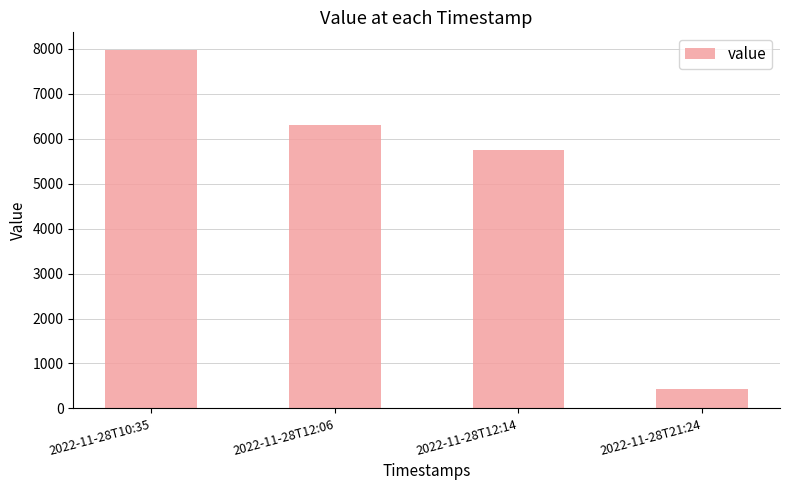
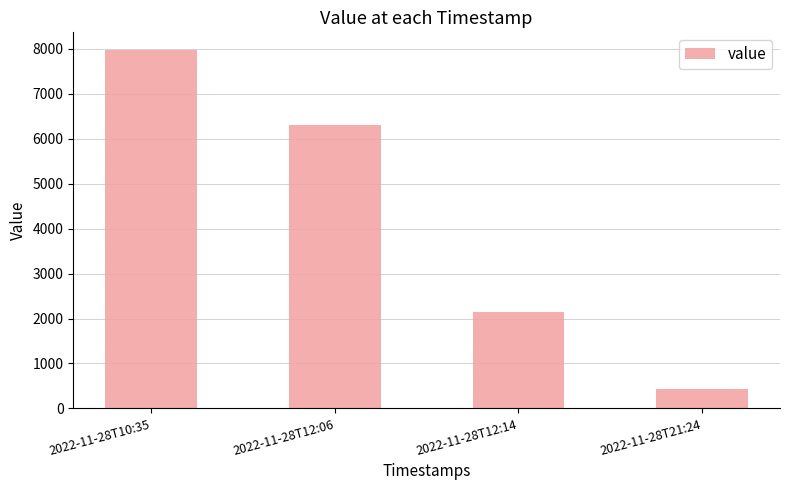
2022-11-28T12:14: 5800 -> 2100
